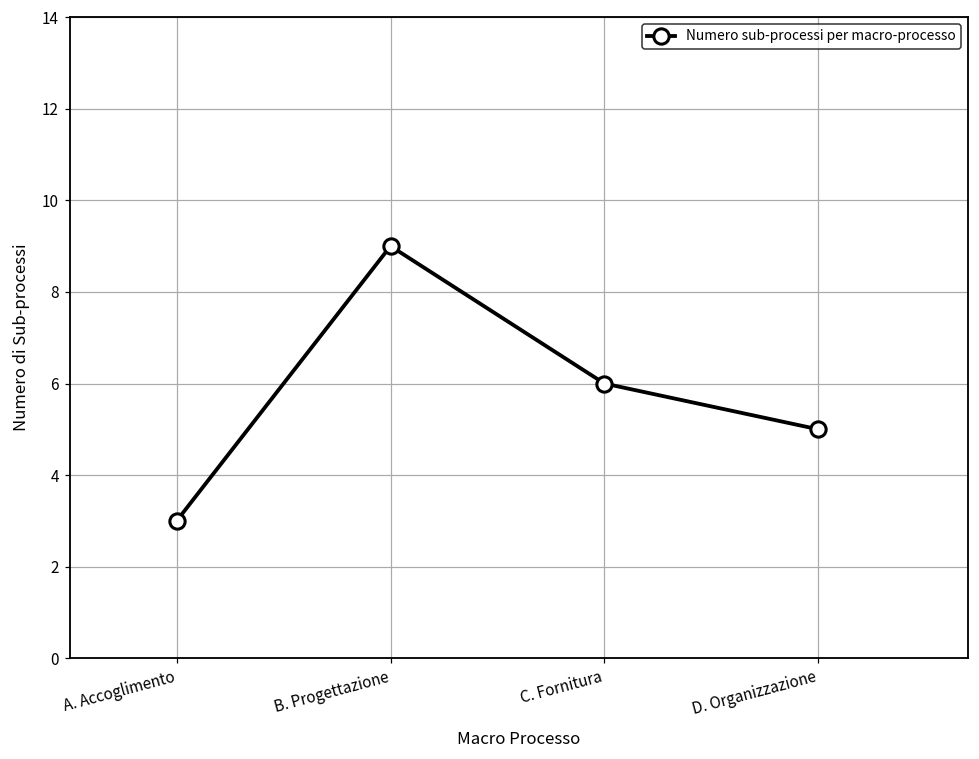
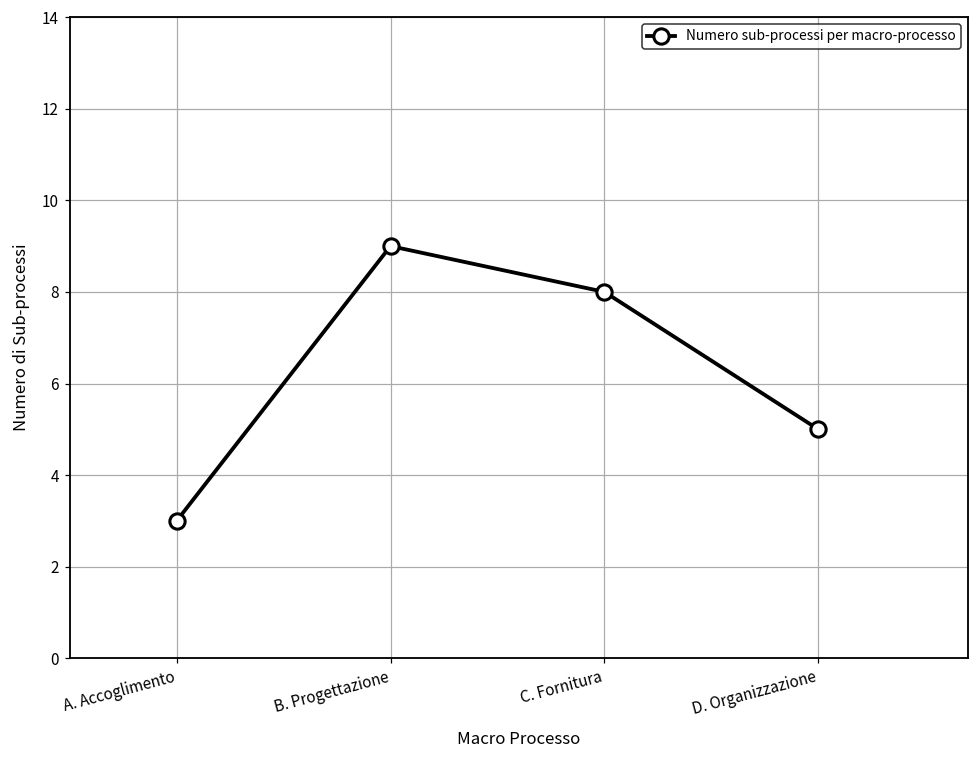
C. Fornitura: 6 -> 8
